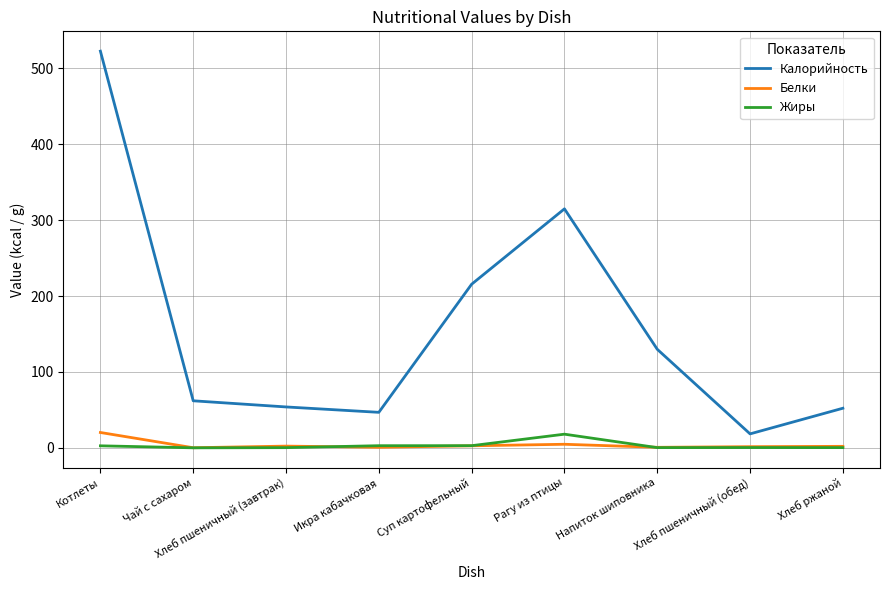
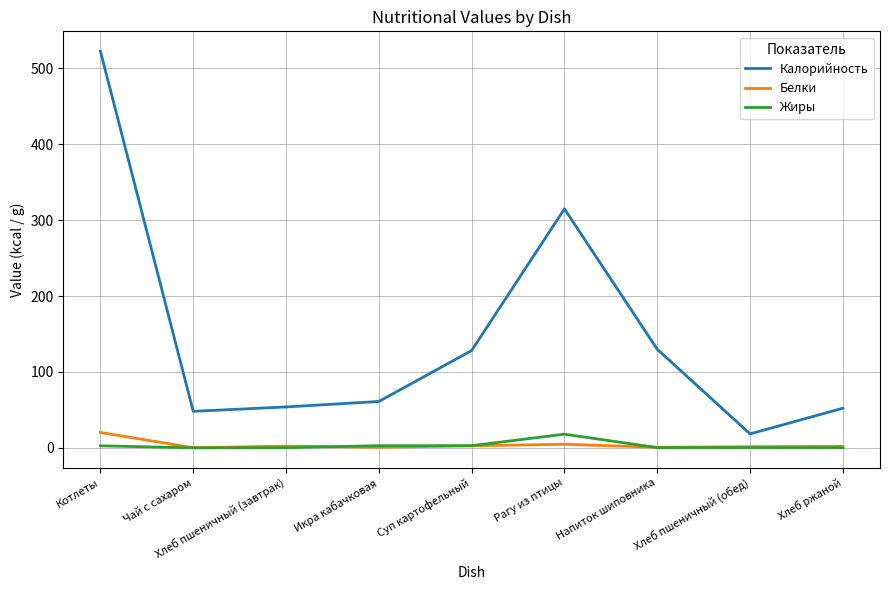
Калорийность, Чай с сахаром: 60 -> 50
Калорийность, Икра кабачковая: 50 -> 60
Калорийность, Суп картофельный: 220 -> 130
